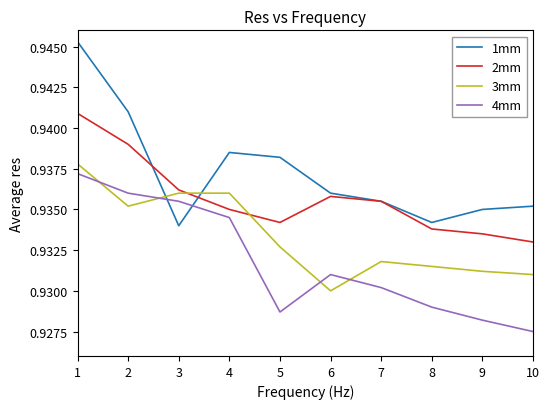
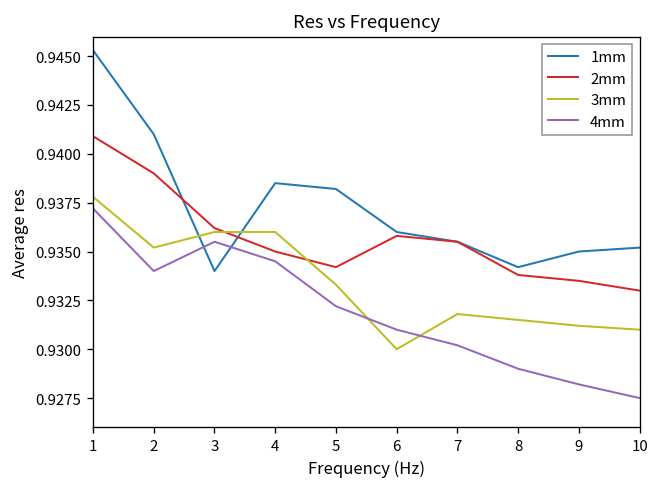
4mm, 2: 0.936 -> 0.934
3mm, 5: 0.9327 -> 0.9333
4mm, 5: 0.9287 -> 0.9322
